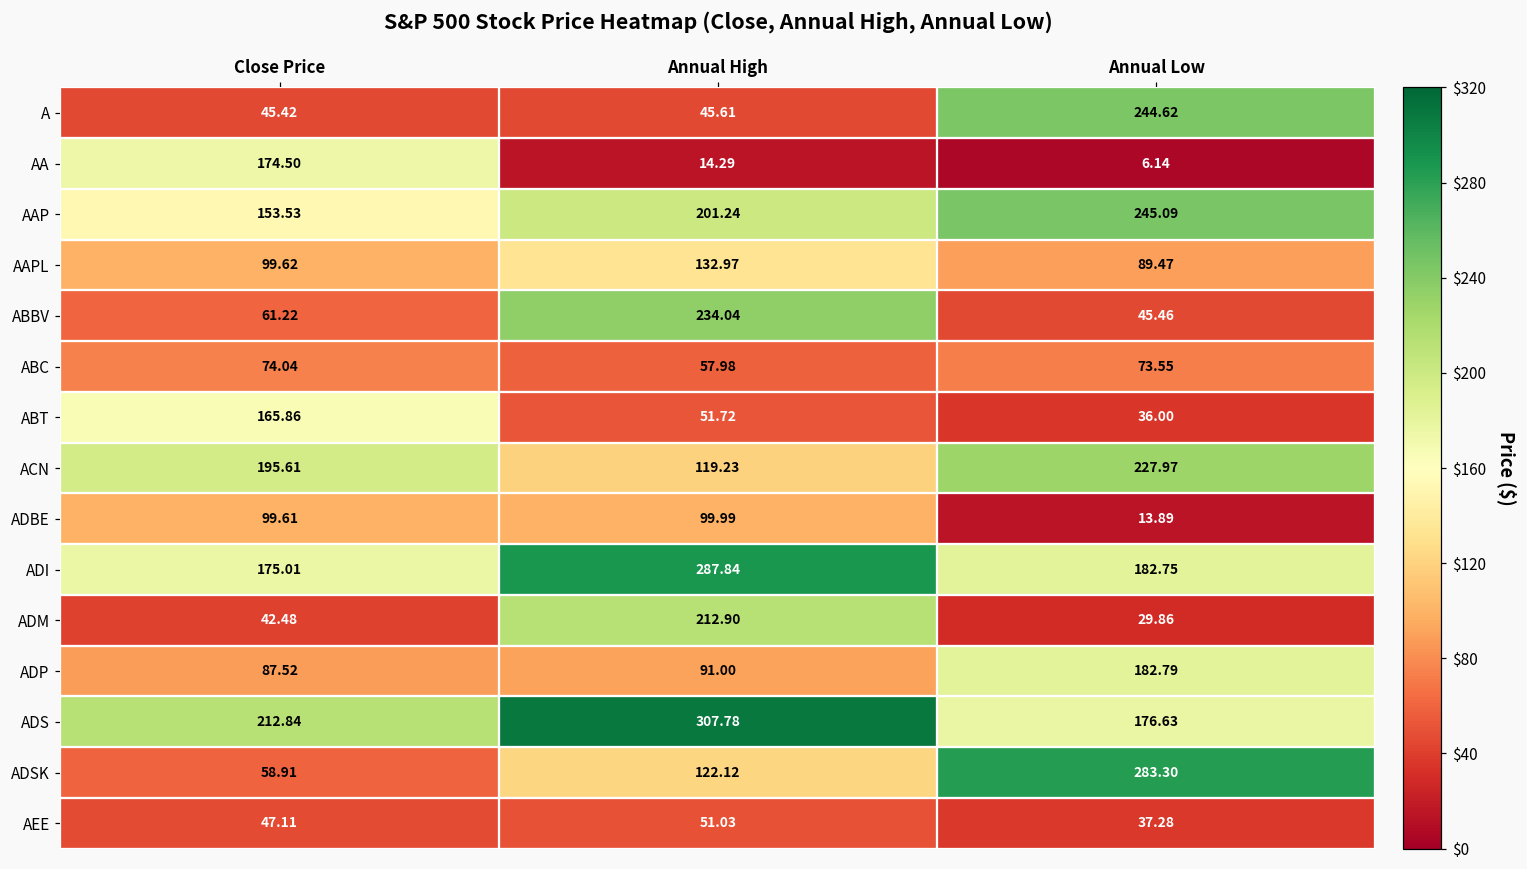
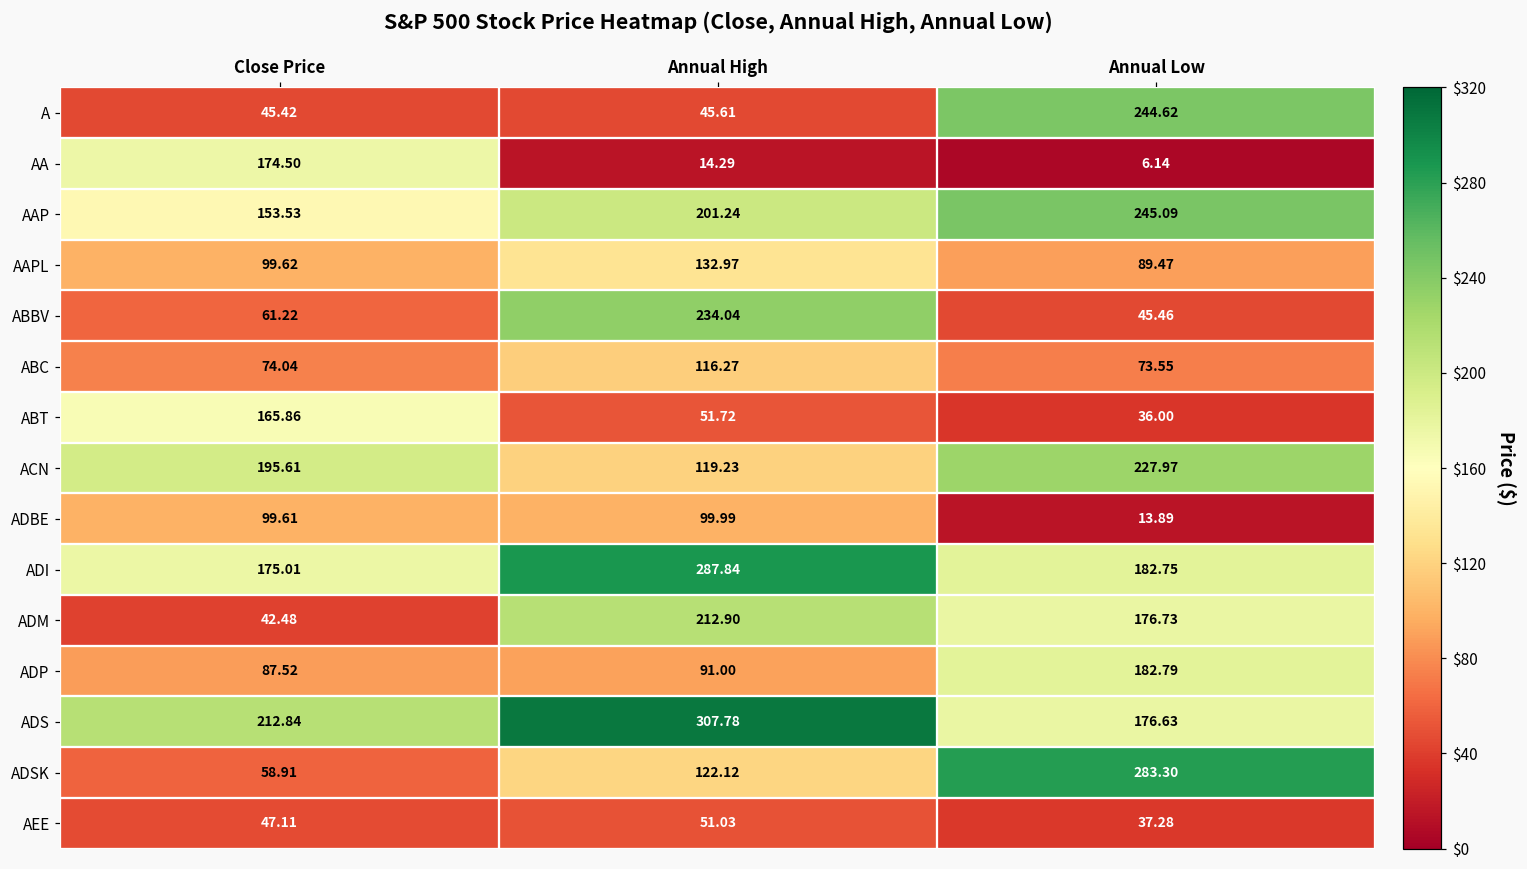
ABC, Annual High: 57.98 -> 116.27
ADM, Annual Low: 29.86 -> 176.73
